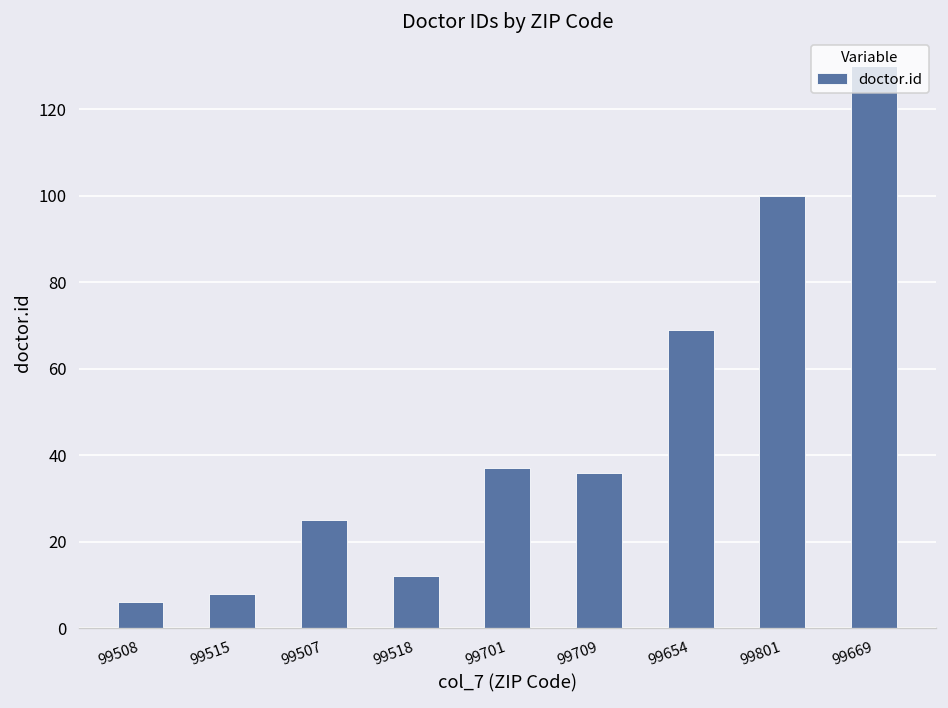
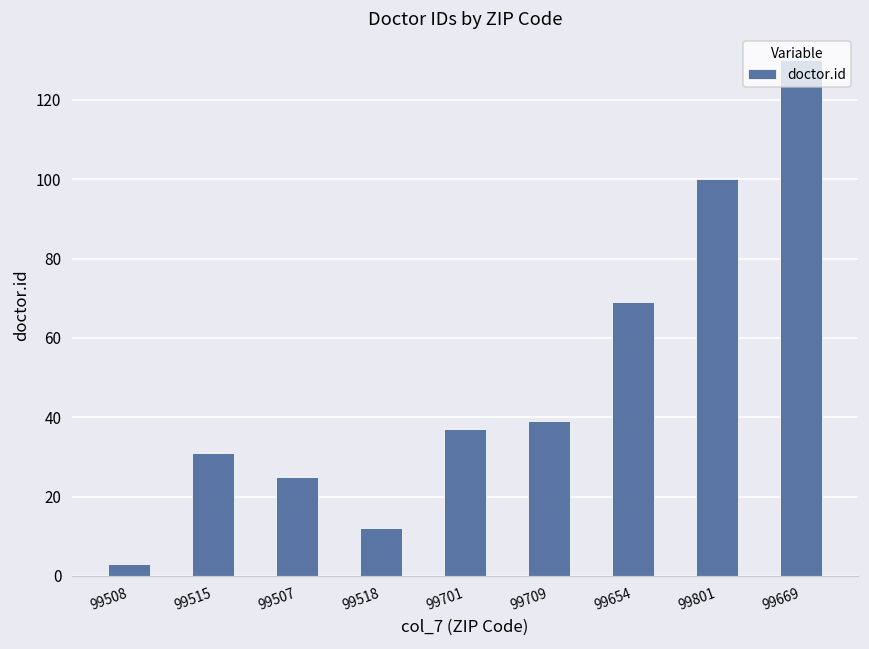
99508: 6 -> 3
99515: 8 -> 31
99709: 36 -> 39
